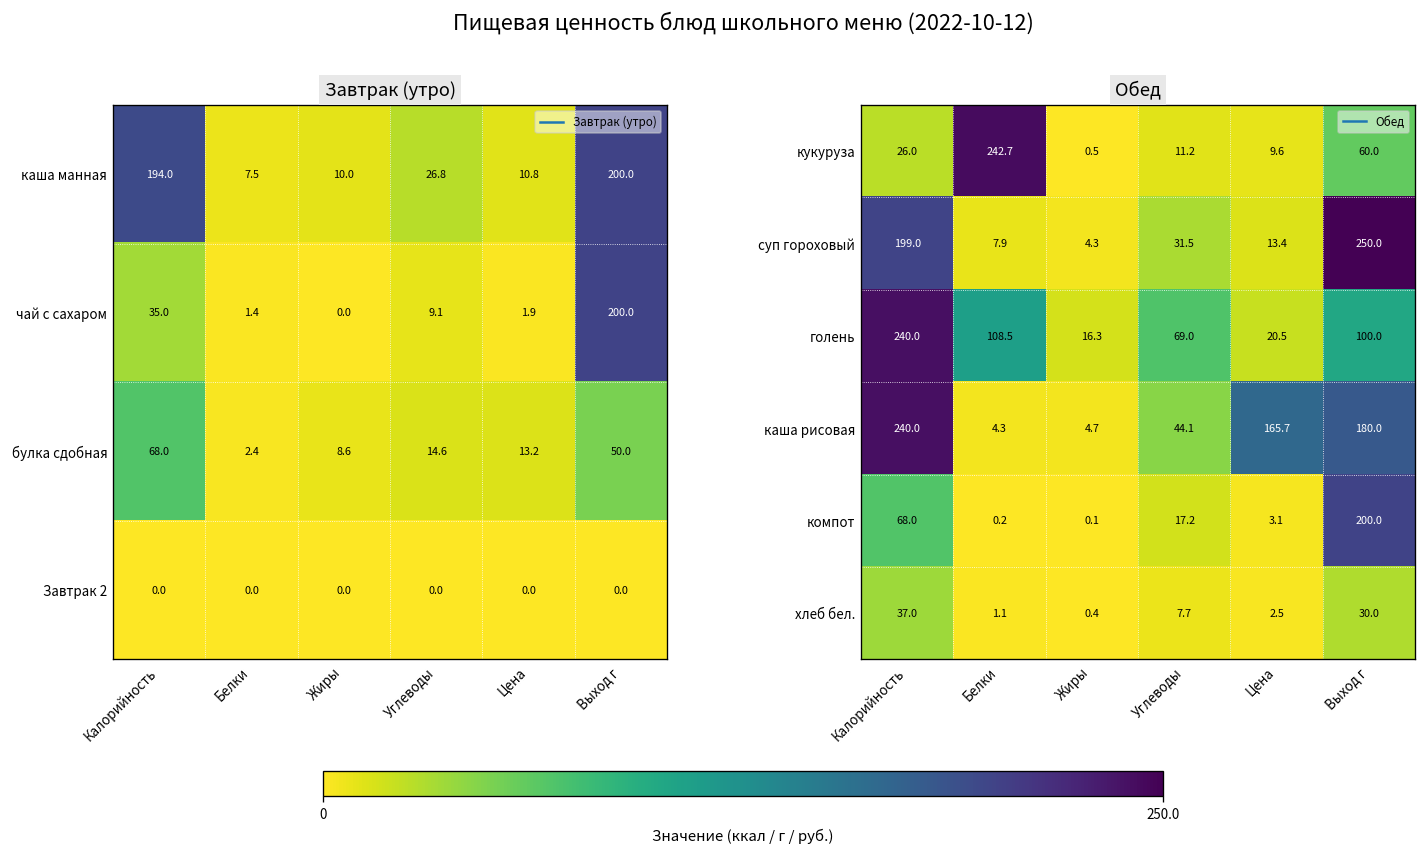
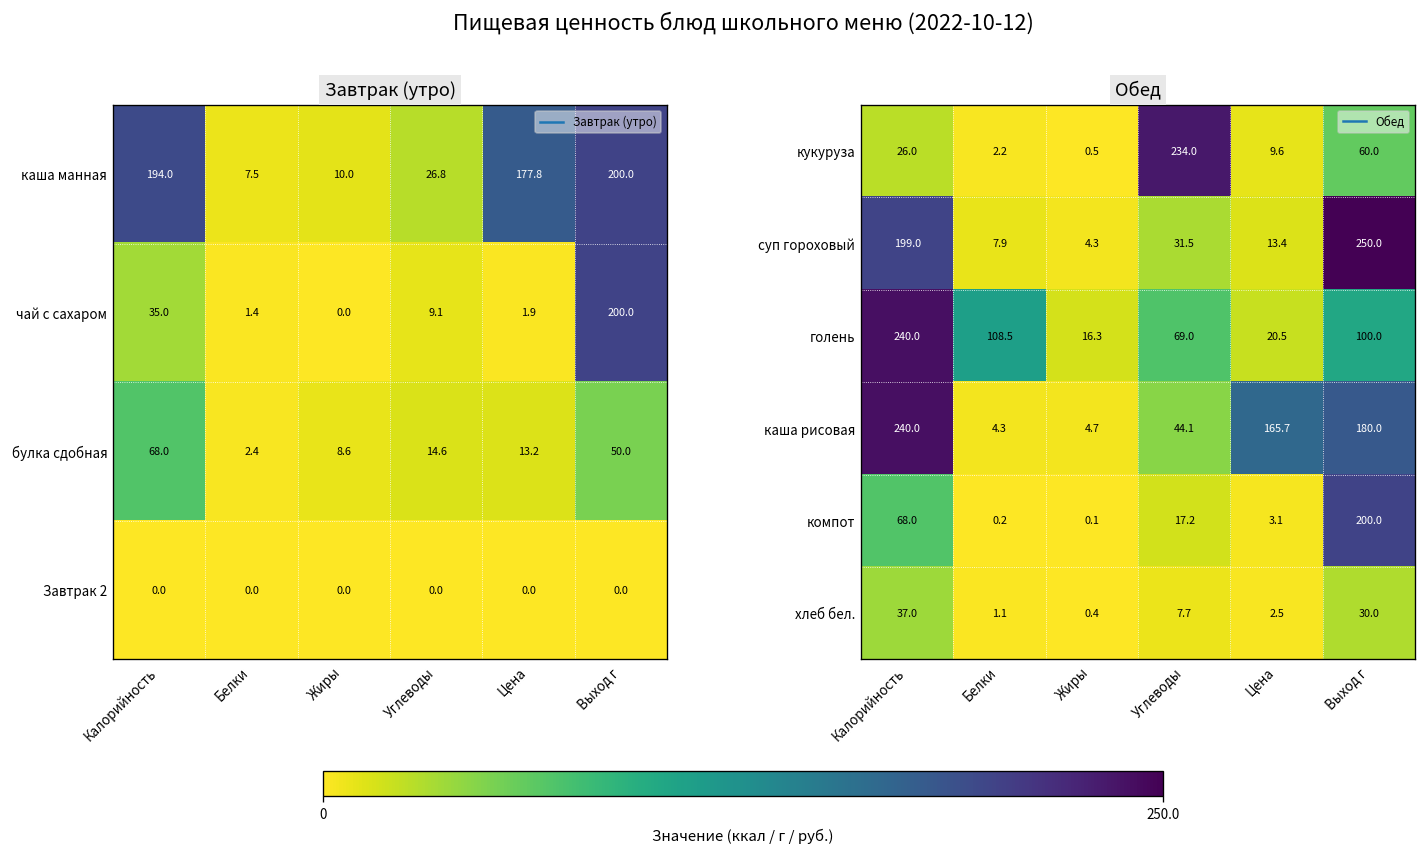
Завтрак (утро), каша манная, Цена: 10.8 -> 177.8
Обед, кукуруза, Белки: 242.7 -> 2.2
Обед, кукуруза, Углеводы: 11.2 -> 234.0
